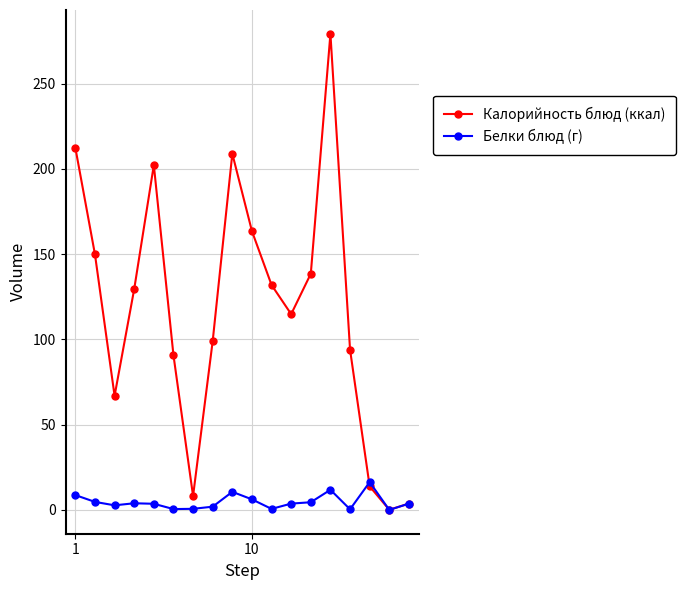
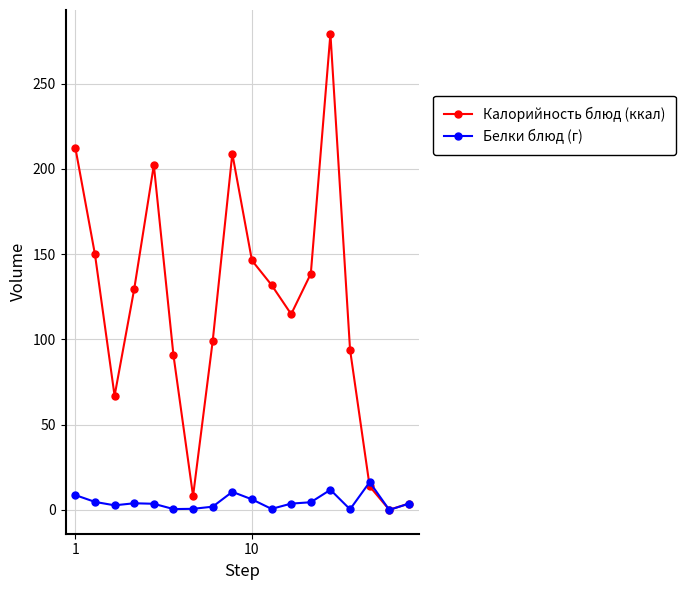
Калорийность блюд (ккал), 10: 164 -> 146
